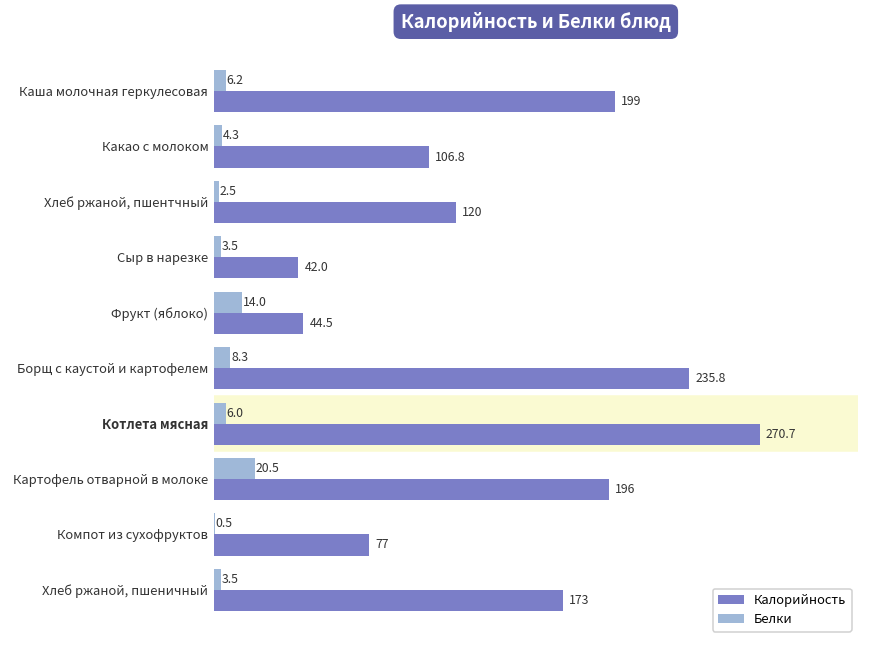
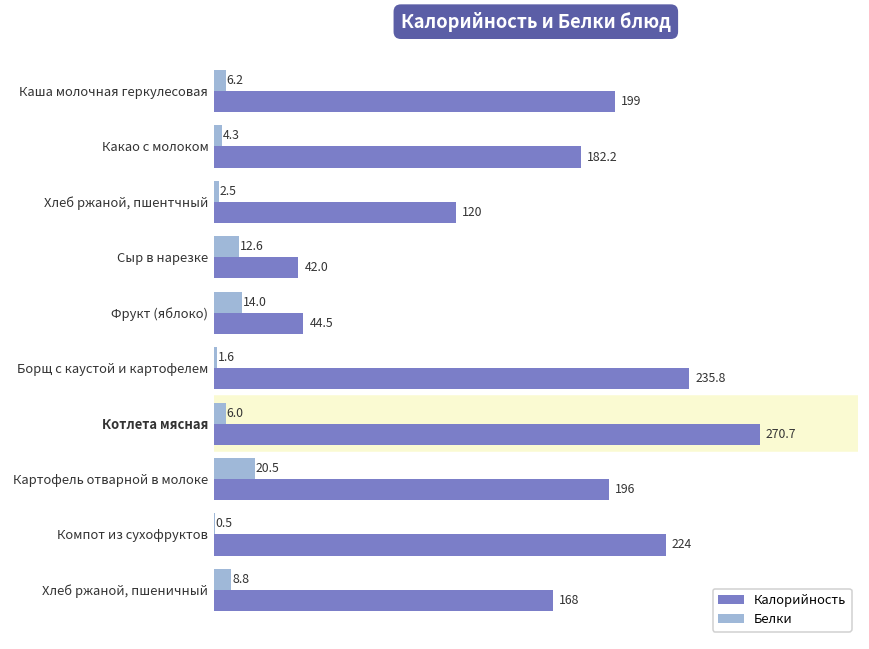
Калорийность, Какао с молоком: 106.8 -> 182.2
Белки, Сыр в нарезке: 3.5 -> 12.6
Белки, Борщ с каустой и картофелем: 8.3 -> 1.6
Калорийность, Компот из сухофруктов: 77 -> 224
Белки, Хлеб ржаной, пшеничный: 3.5 -> 8.8
Калорийность, Хлеб ржаной, пшеничный: 173 -> 168
